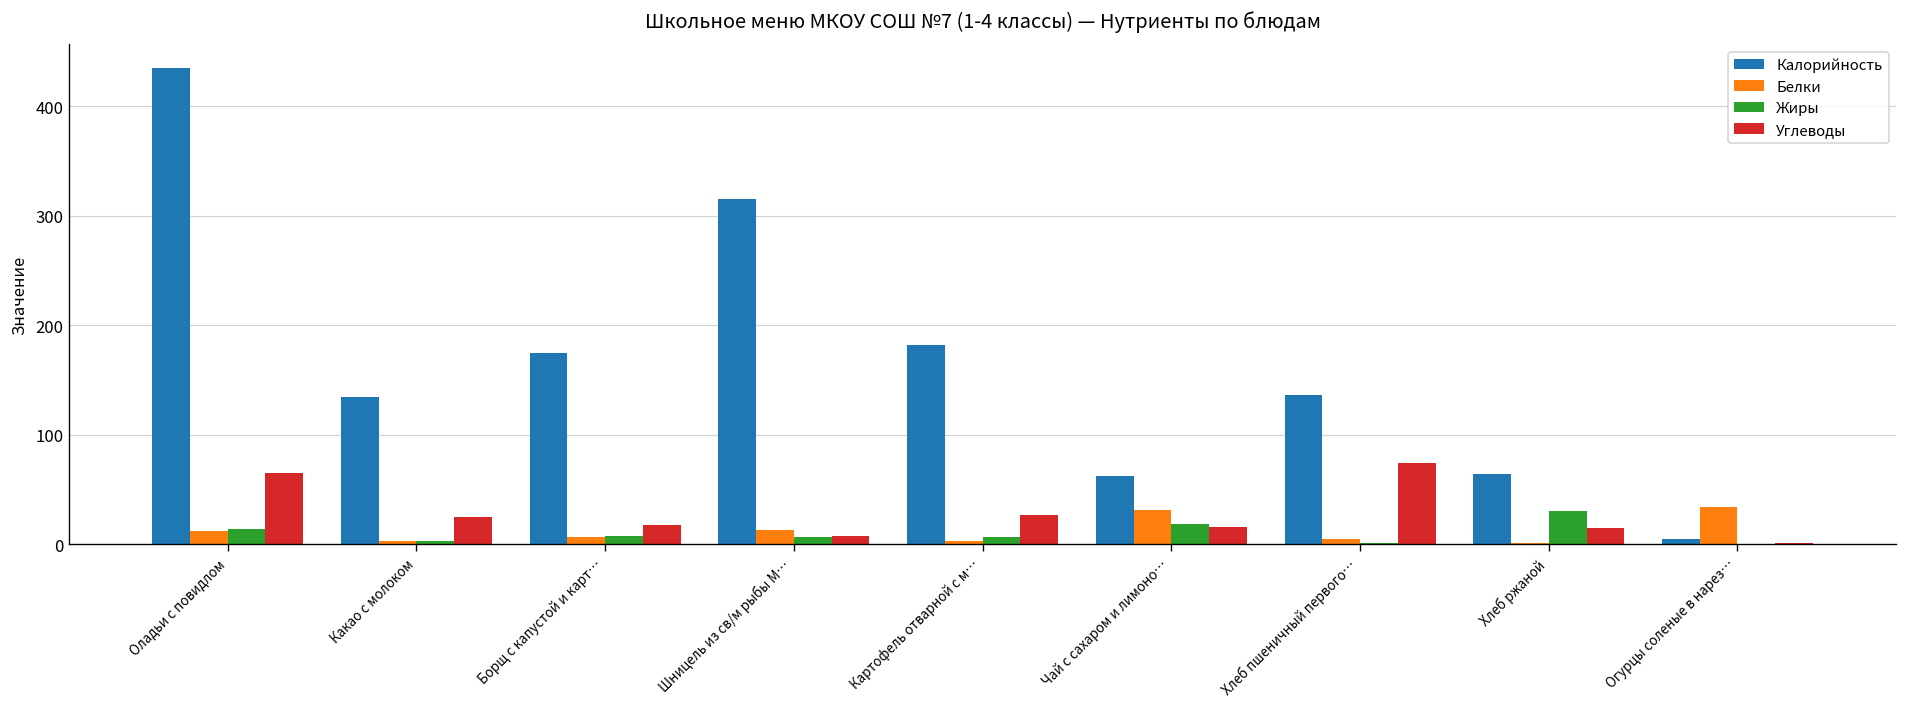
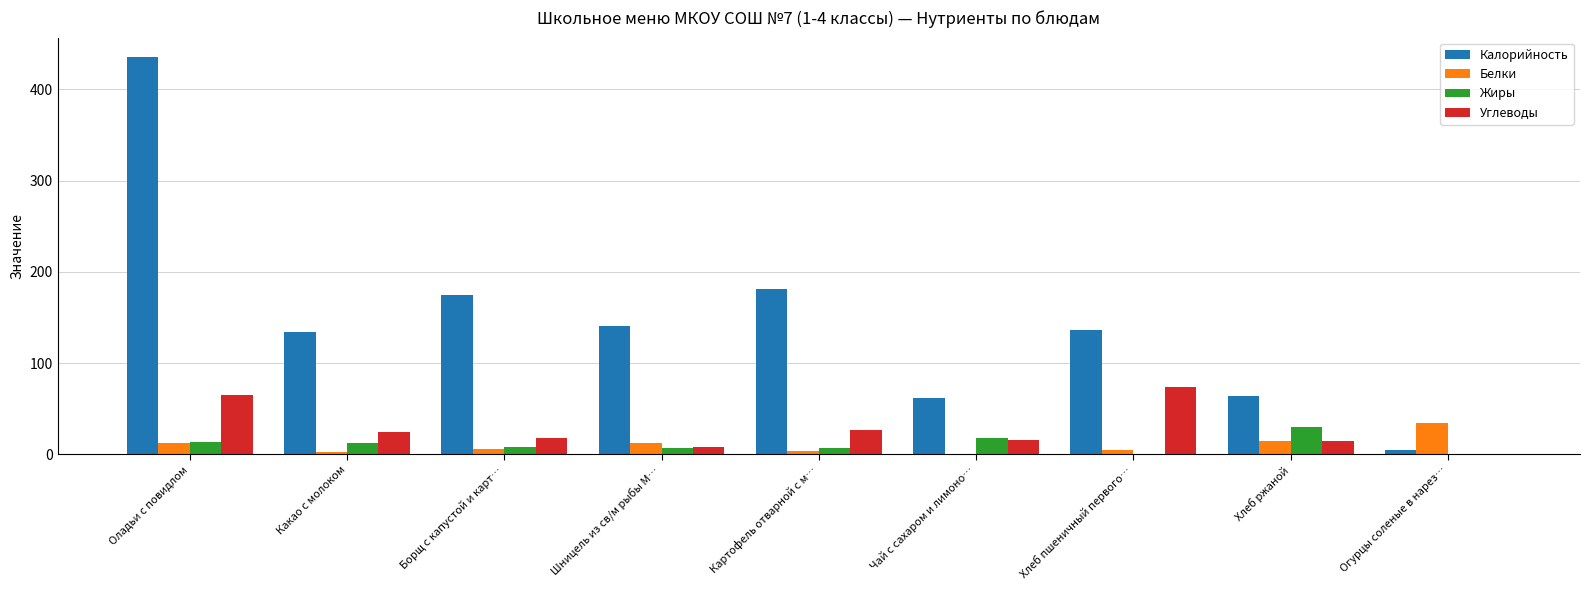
Жиры, Какао с молоком: 0 -> 10
Калорийность, Шницель из св/м рыбы М…: 320 -> 140
Белки, Чай с сахаром и лимоно…: 30 -> 0
Белки, Хлеб ржаной: 0 -> 10
